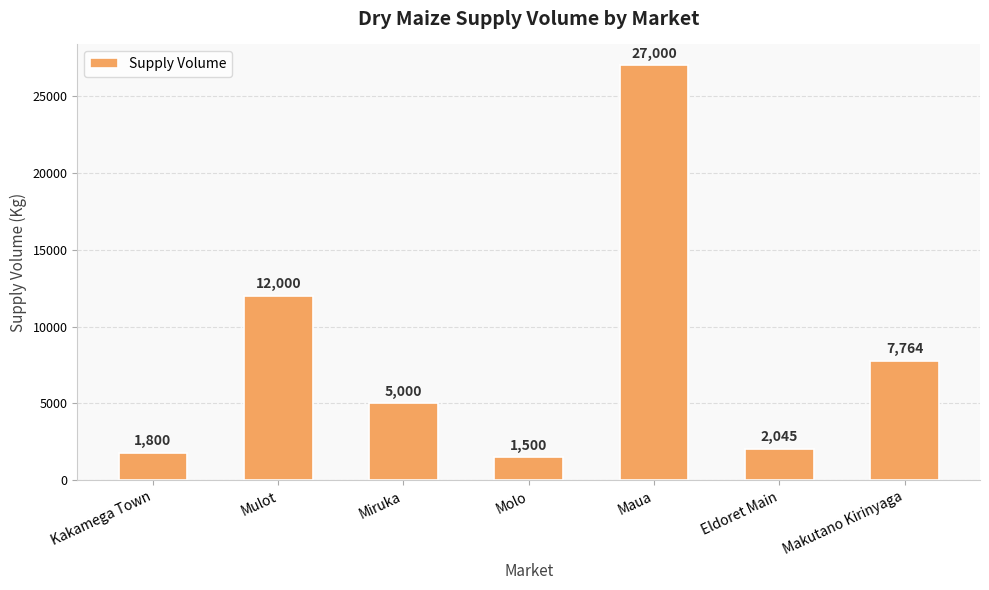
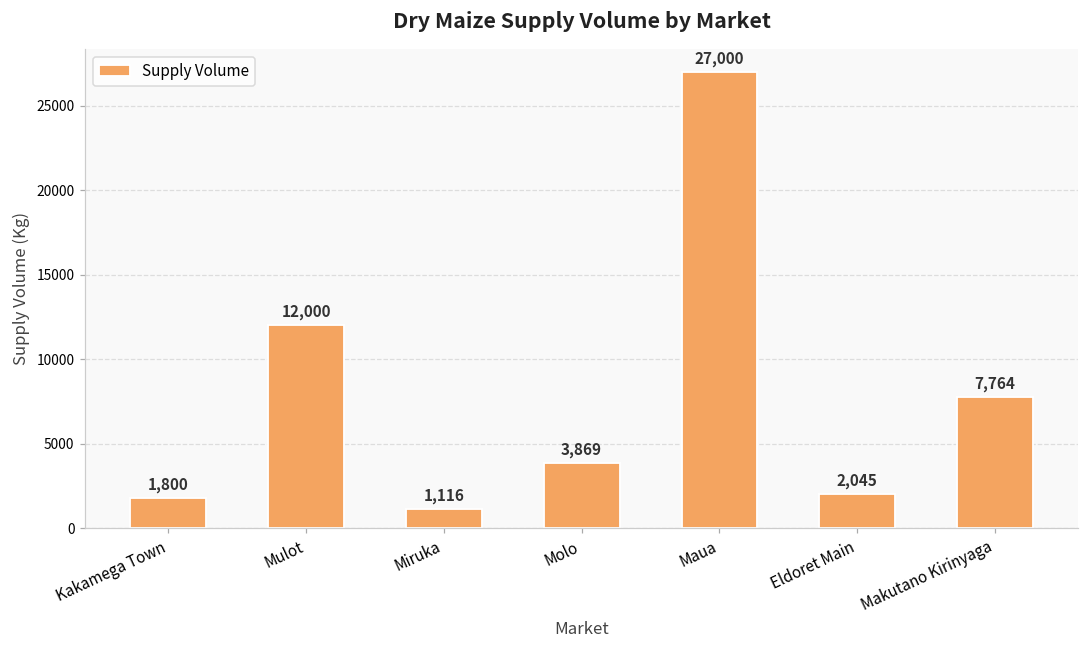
Miruka: 5,000 -> 1,116
Molo: 1,500 -> 3,869
